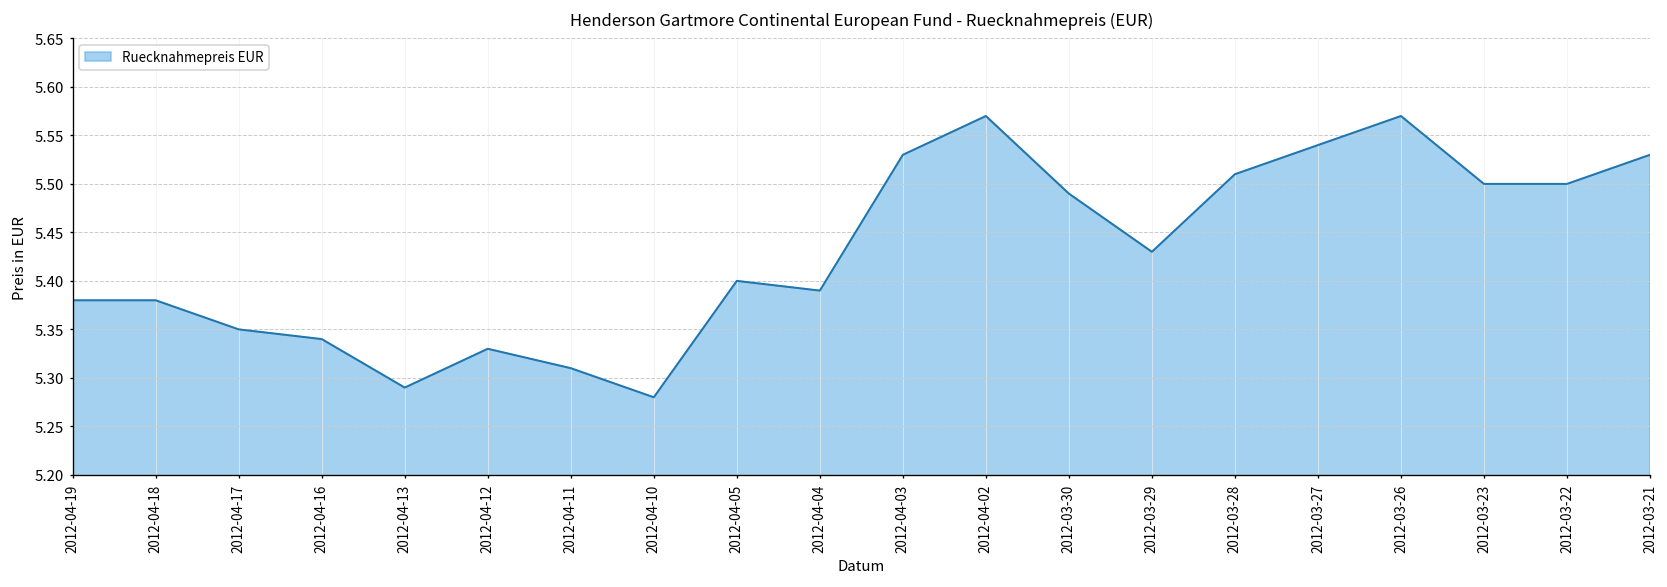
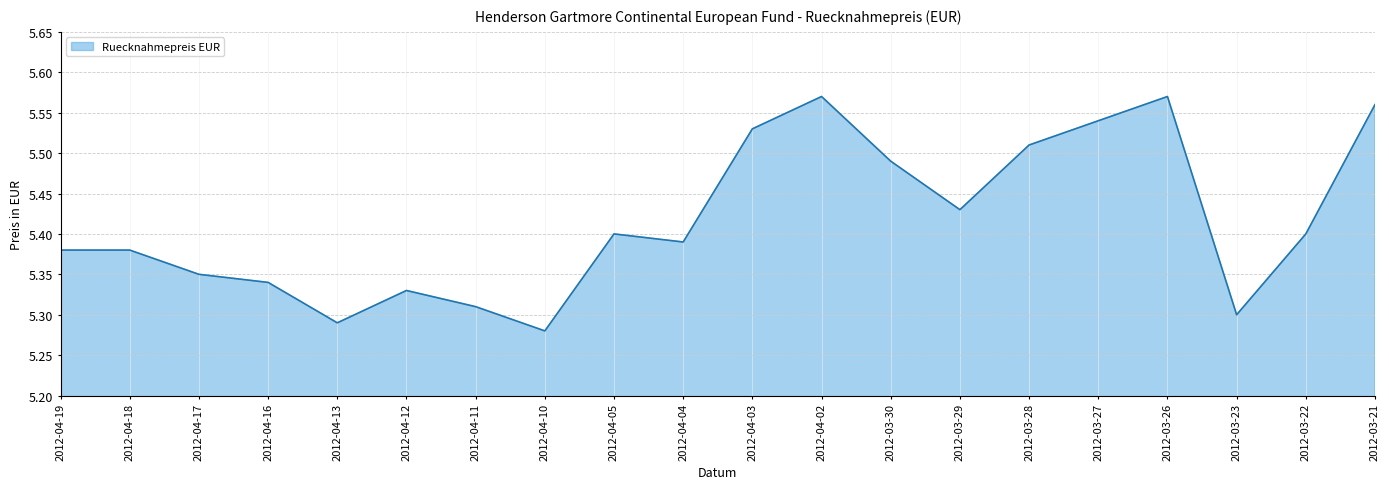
2012-03-23: 5.5 -> 5.3
2012-03-22: 5.5 -> 5.4
2012-03-21: 5.53 -> 5.56
